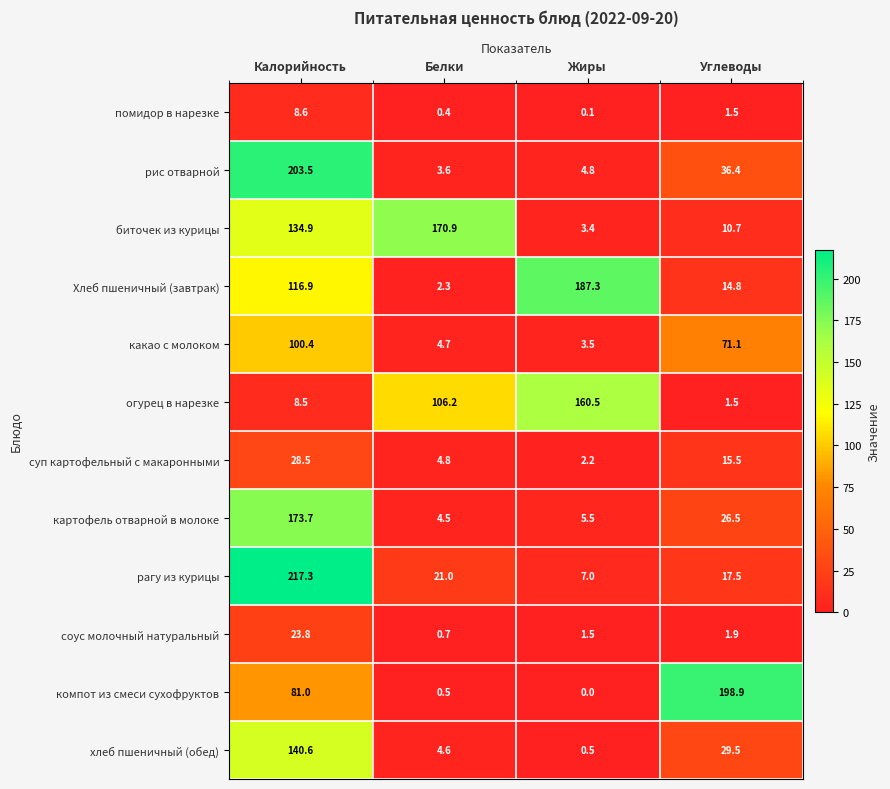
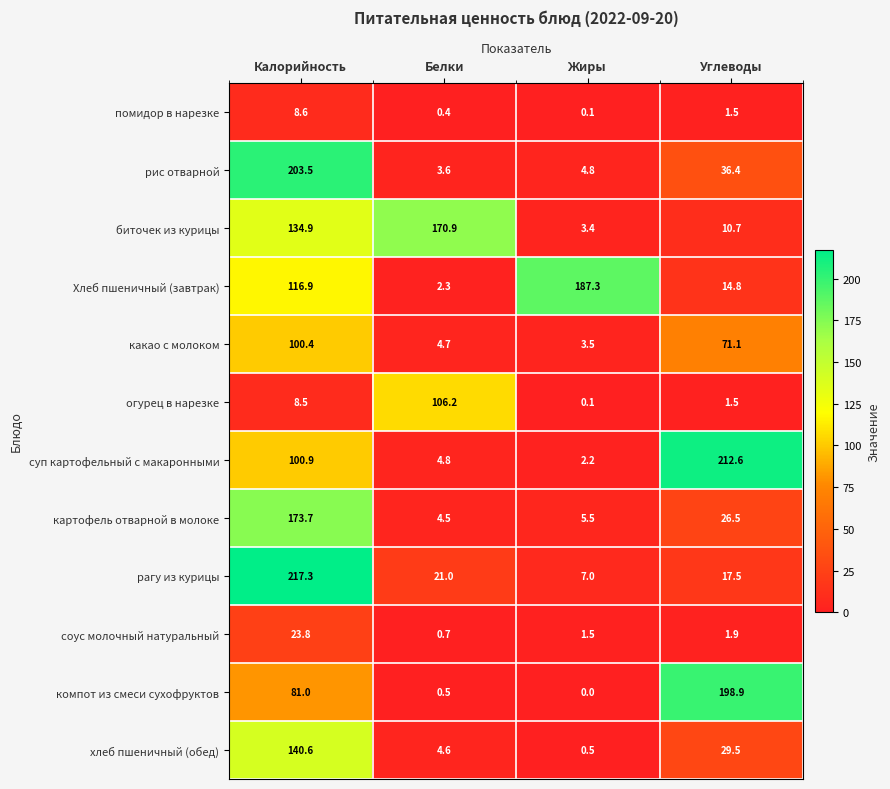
огурец в нарезке, Жиры: 160.5 -> 0.1
суп картофельный с макаронными, Калорийность: 28.5 -> 100.9
суп картофельный с макаронными, Углеводы: 15.5 -> 212.6
